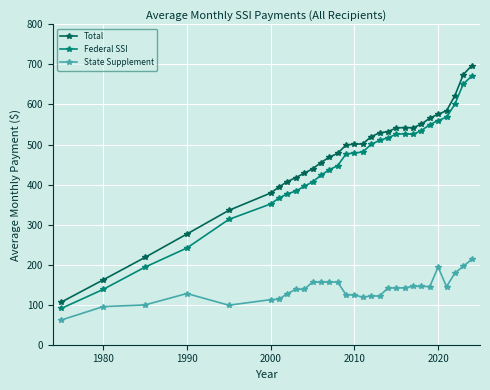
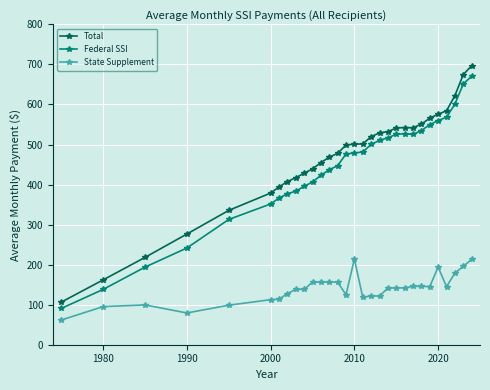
State Supplement, 1990: 130 -> 80
State Supplement, 2010: 120 -> 210
